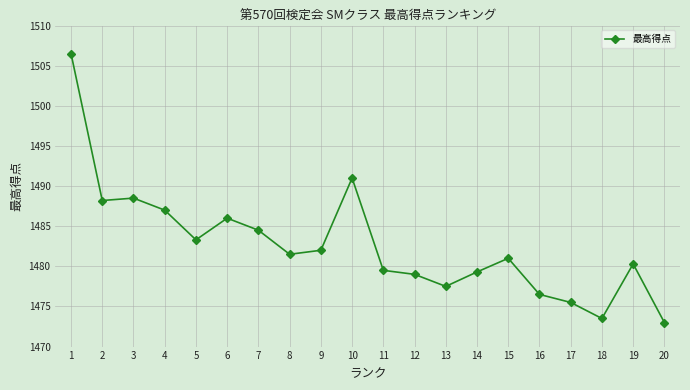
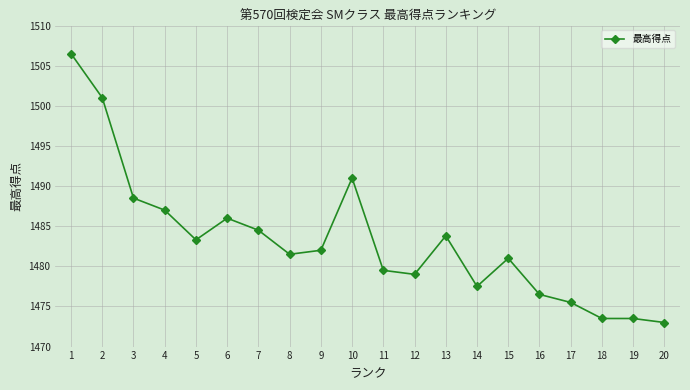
2: 1488 -> 1501
13: 1478 -> 1484
14: 1479 -> 1478
19: 1480 -> 1474
